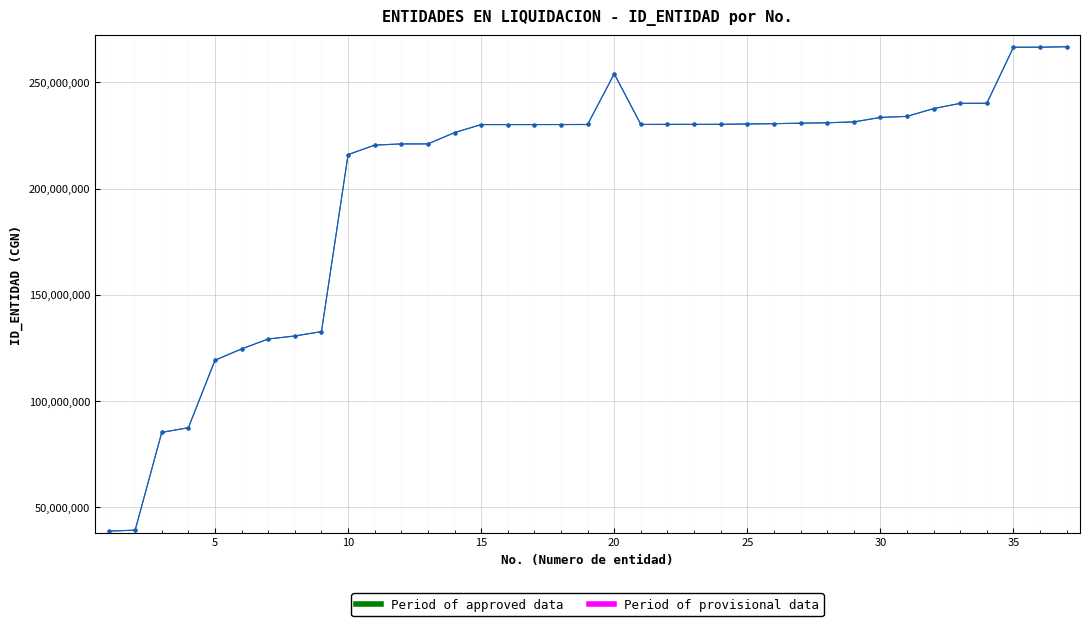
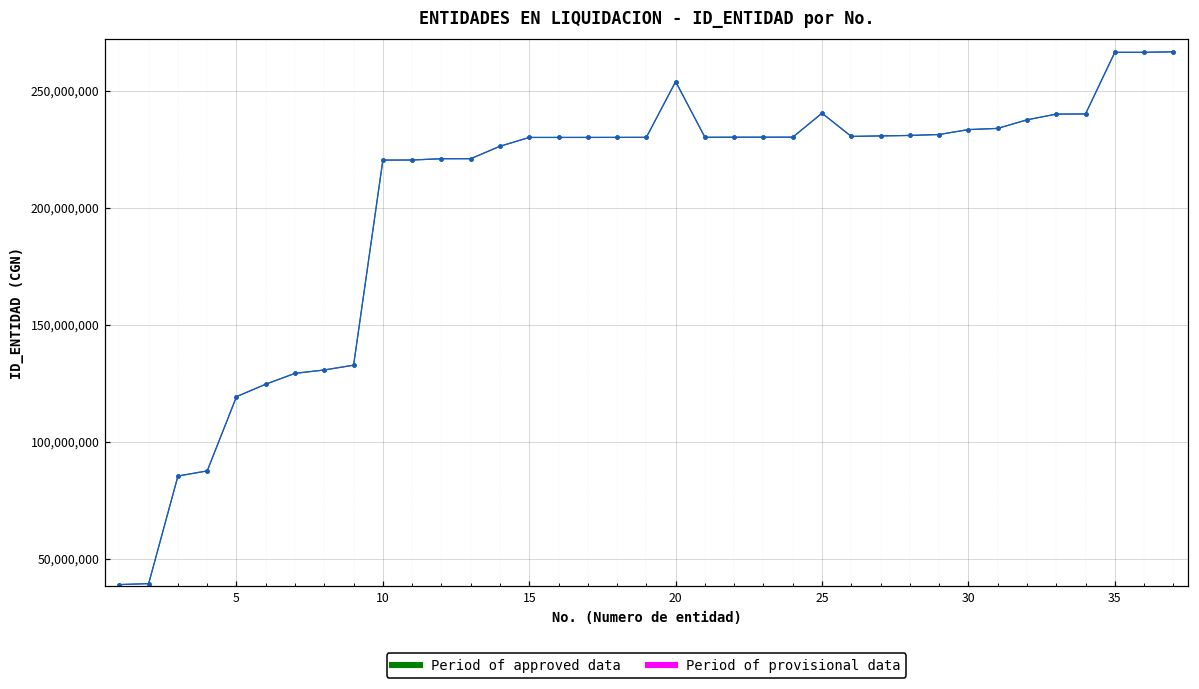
10: 216,000,000 -> 220,000,000
25: 230,000,000 -> 240,000,000
